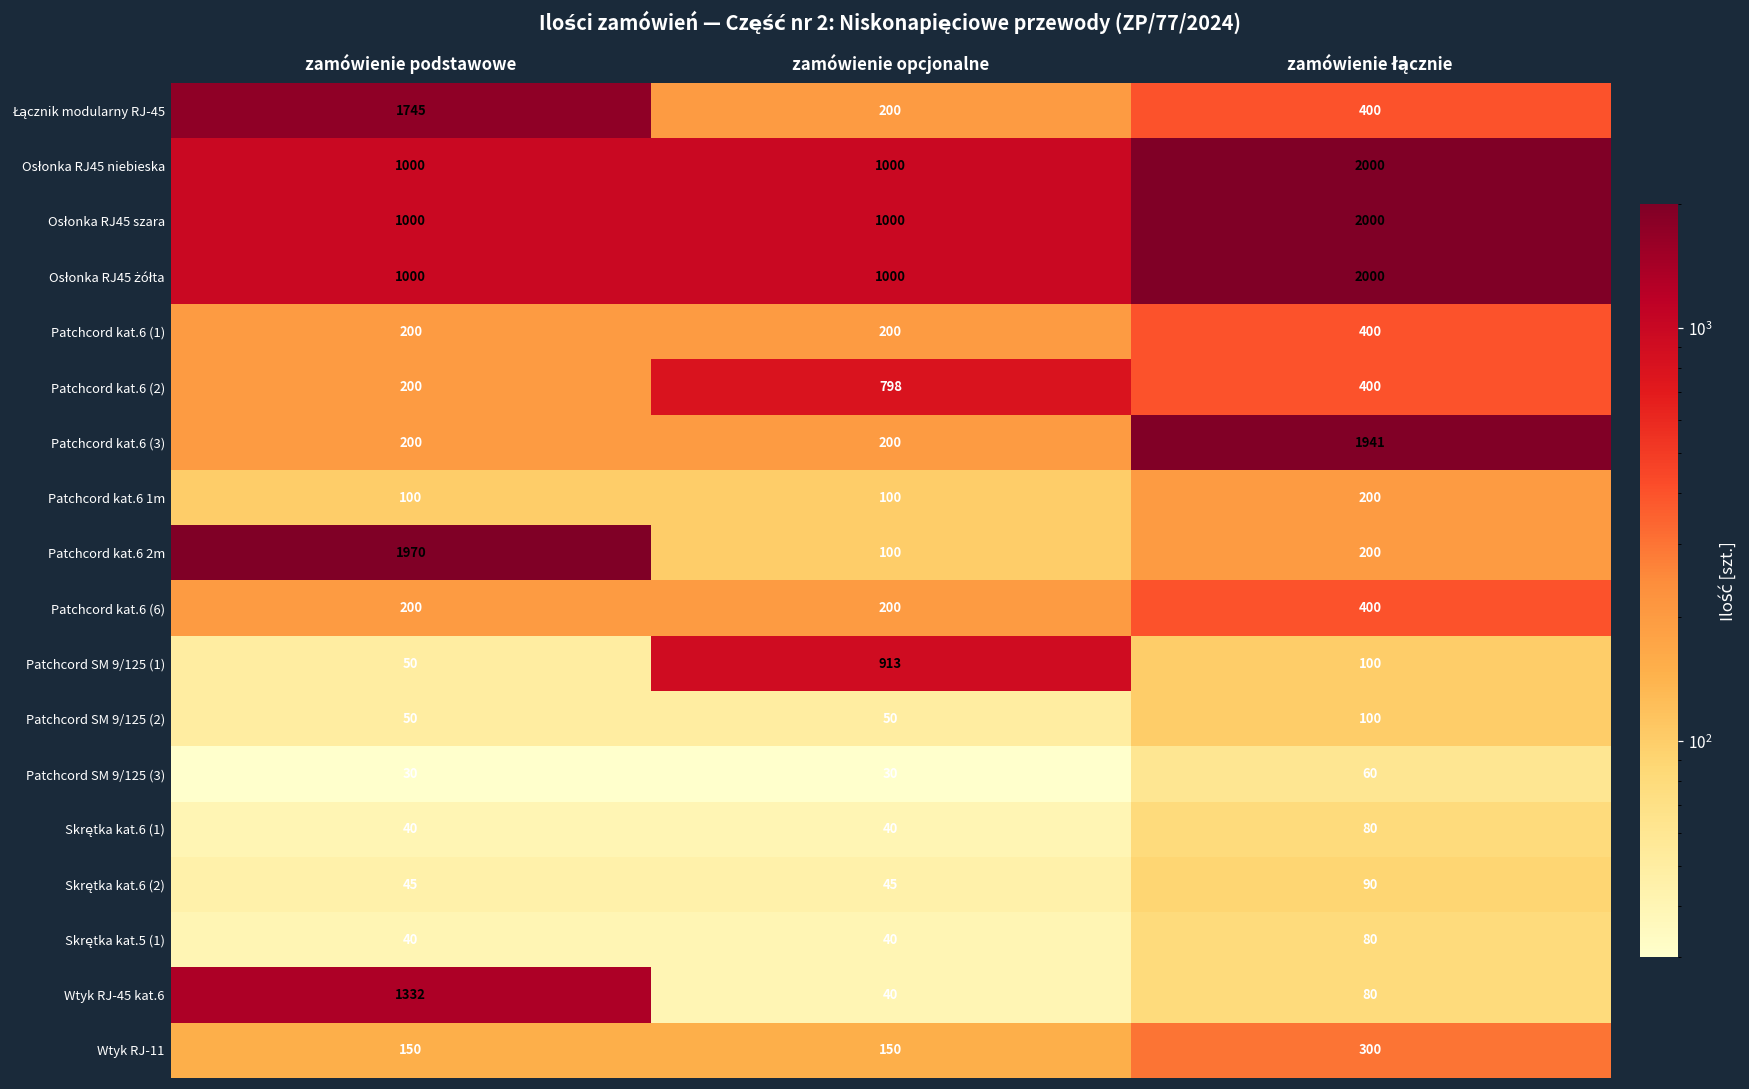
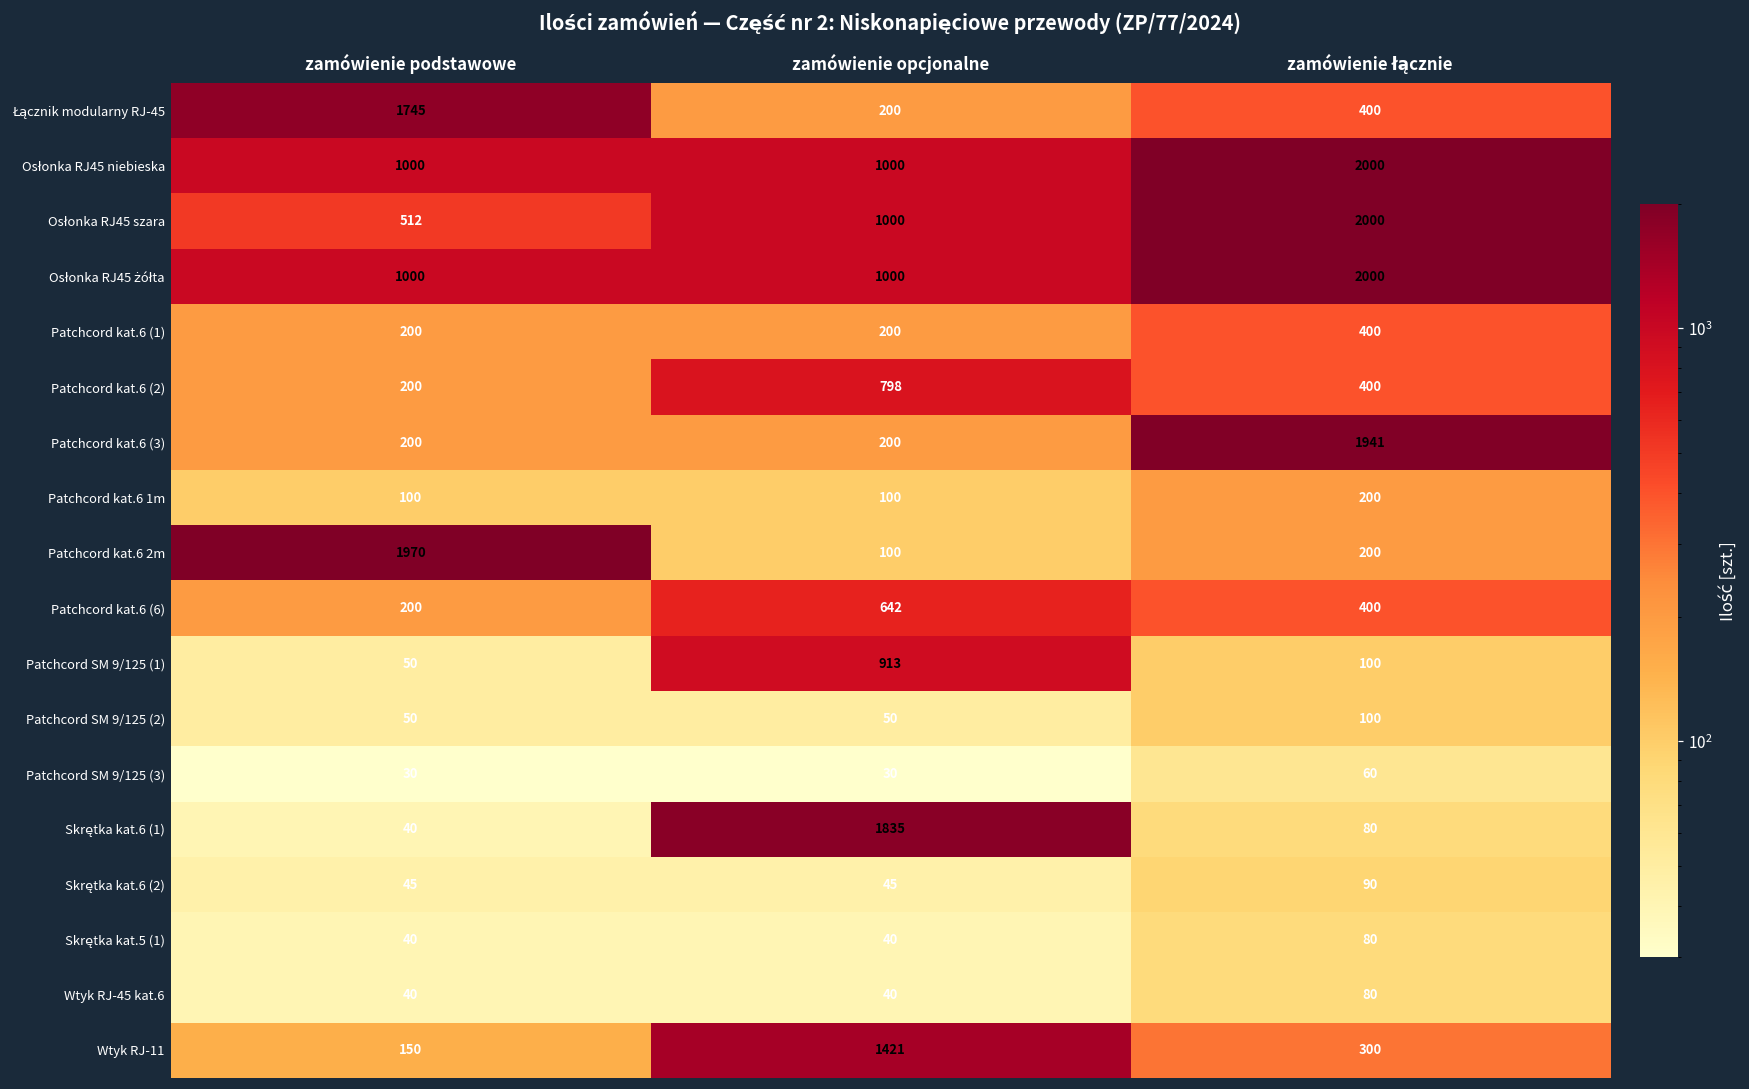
Osłonka RJ45 szara, zamówienie podstawowe: 1000 -> 512
Patchcord kat.6 (6), zamówienie opcjonalne: 200 -> 642
Skrętka kat.6 (1), zamówienie opcjonalne: 40 -> 1835
Wtyk RJ-45 kat.6, zamówienie podstawowe: 1332 -> 40
Wtyk RJ-11, zamówienie opcjonalne: 150 -> 1421
